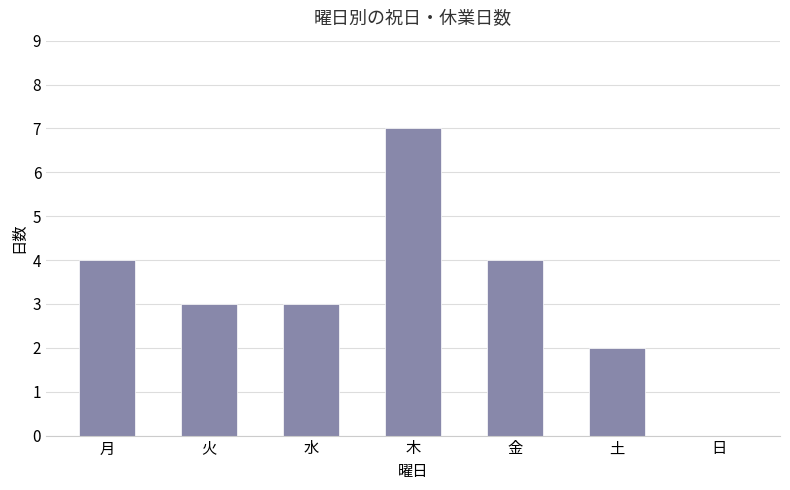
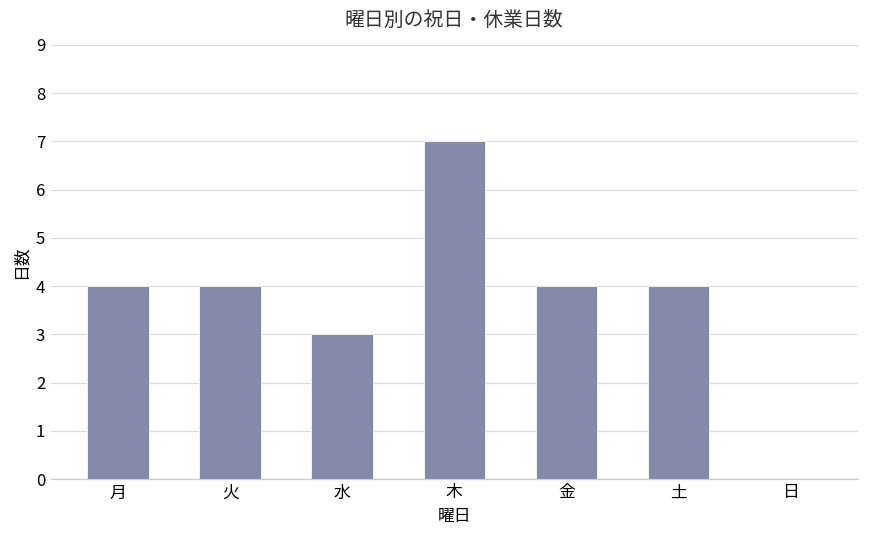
火: 3 -> 4
土: 2 -> 4
